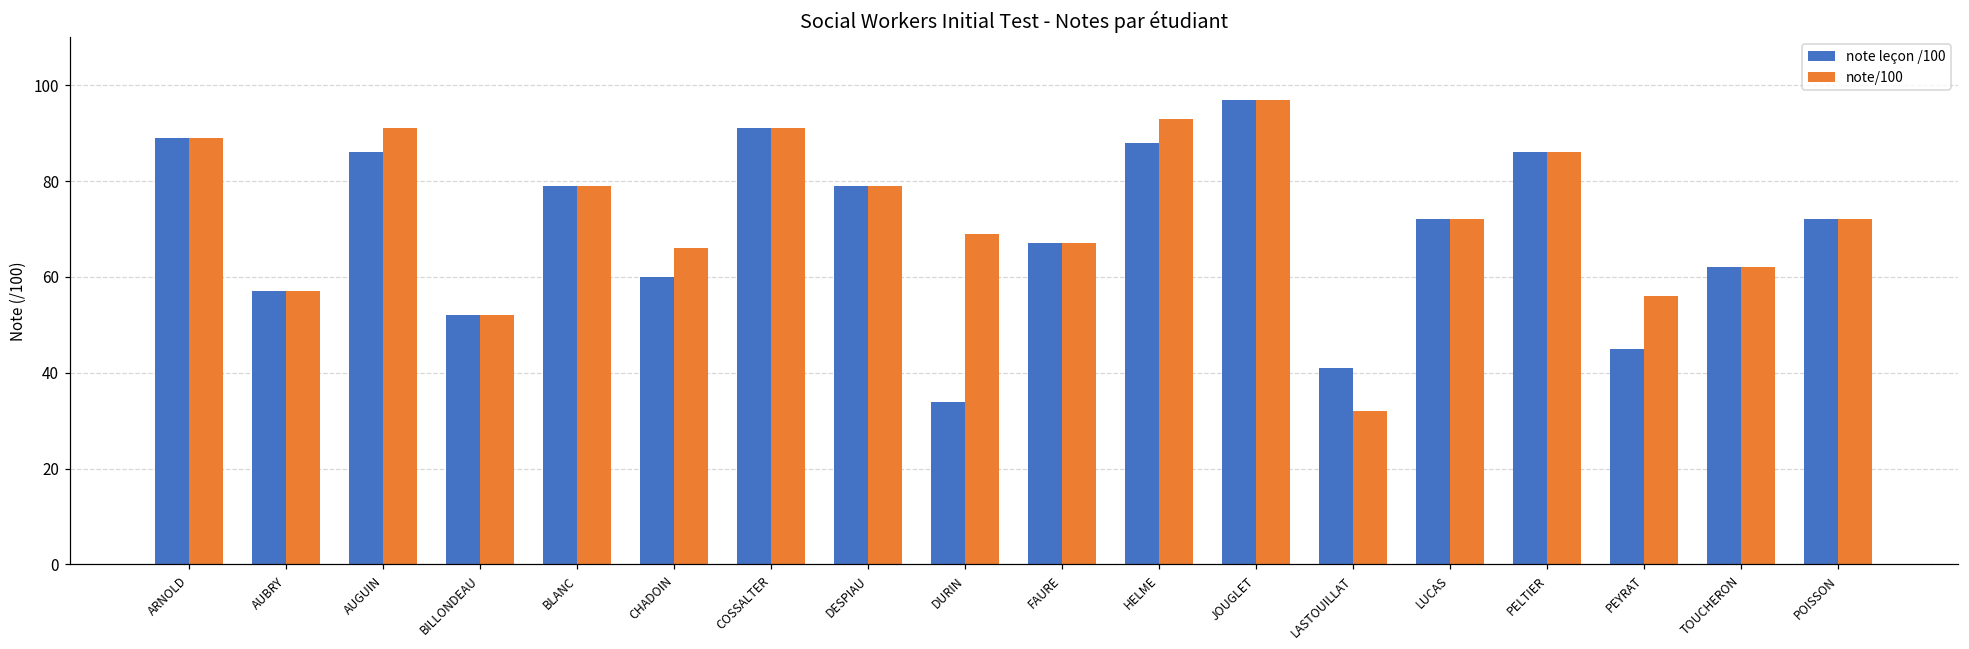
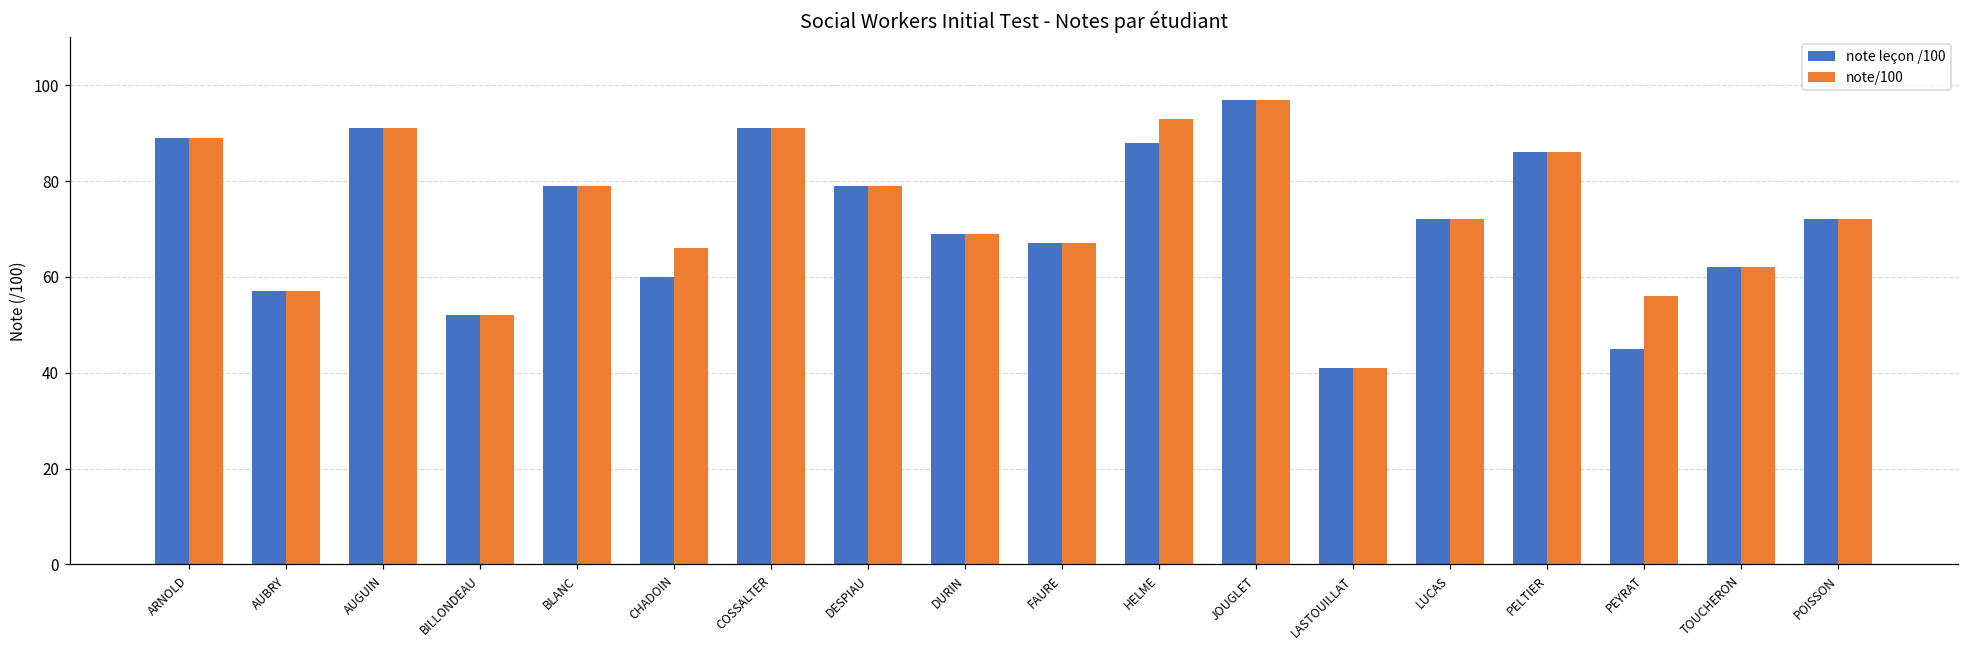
note leçon /100, AUGUIN: 86 -> 91
note leçon /100, DURIN: 34 -> 69
note/100, LASTOUILLAT: 32 -> 41
